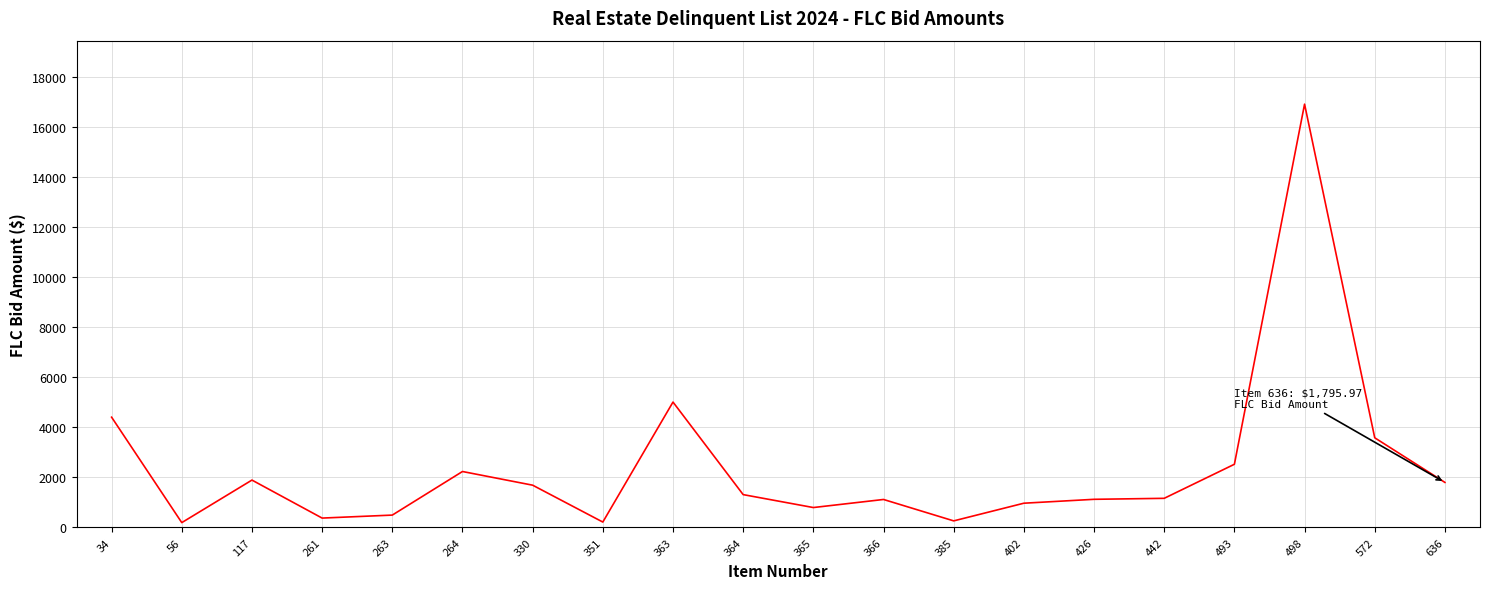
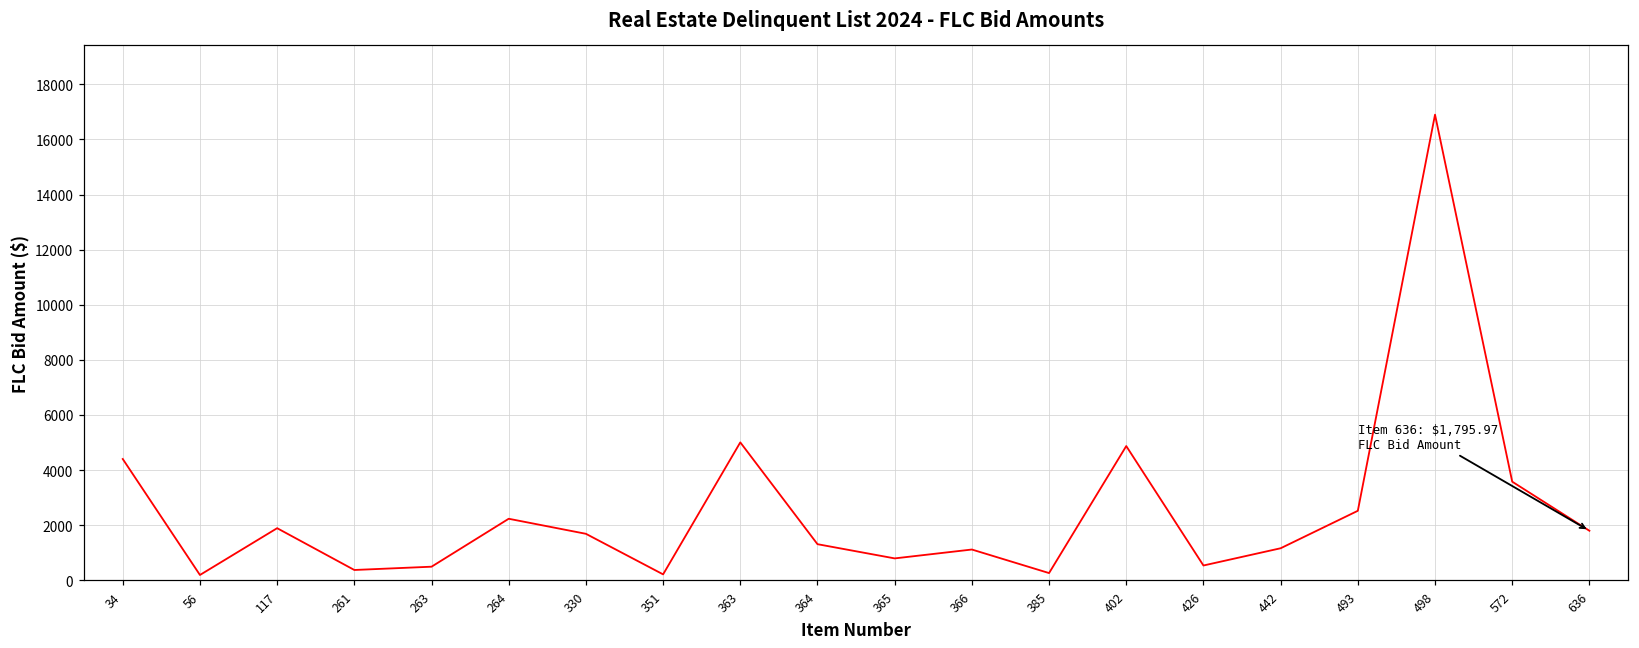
402: 1000 -> 4900
426: 1100 -> 500
